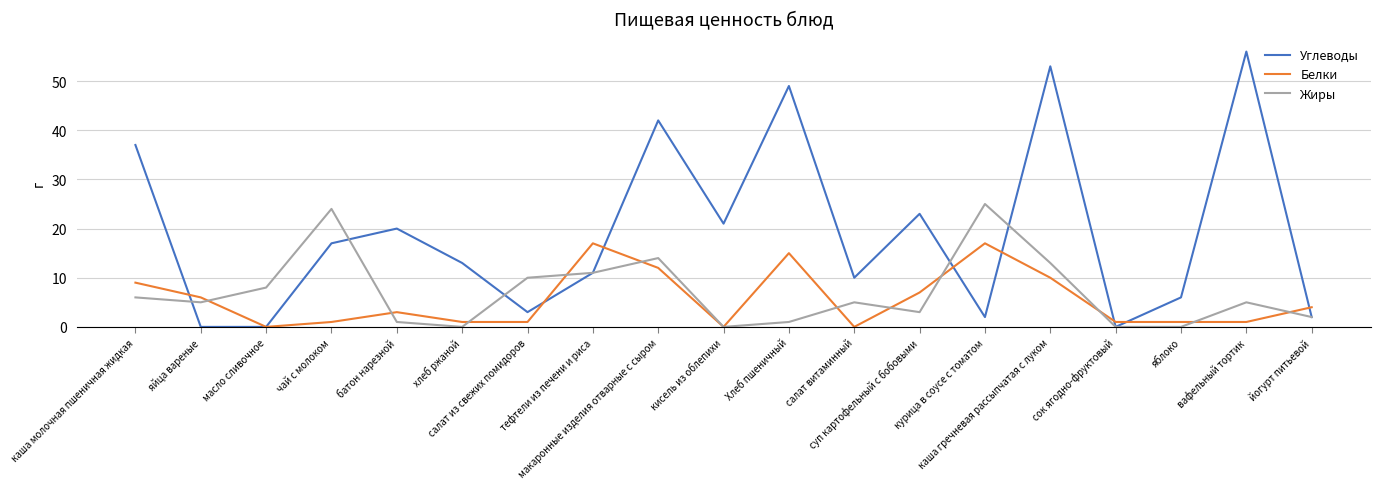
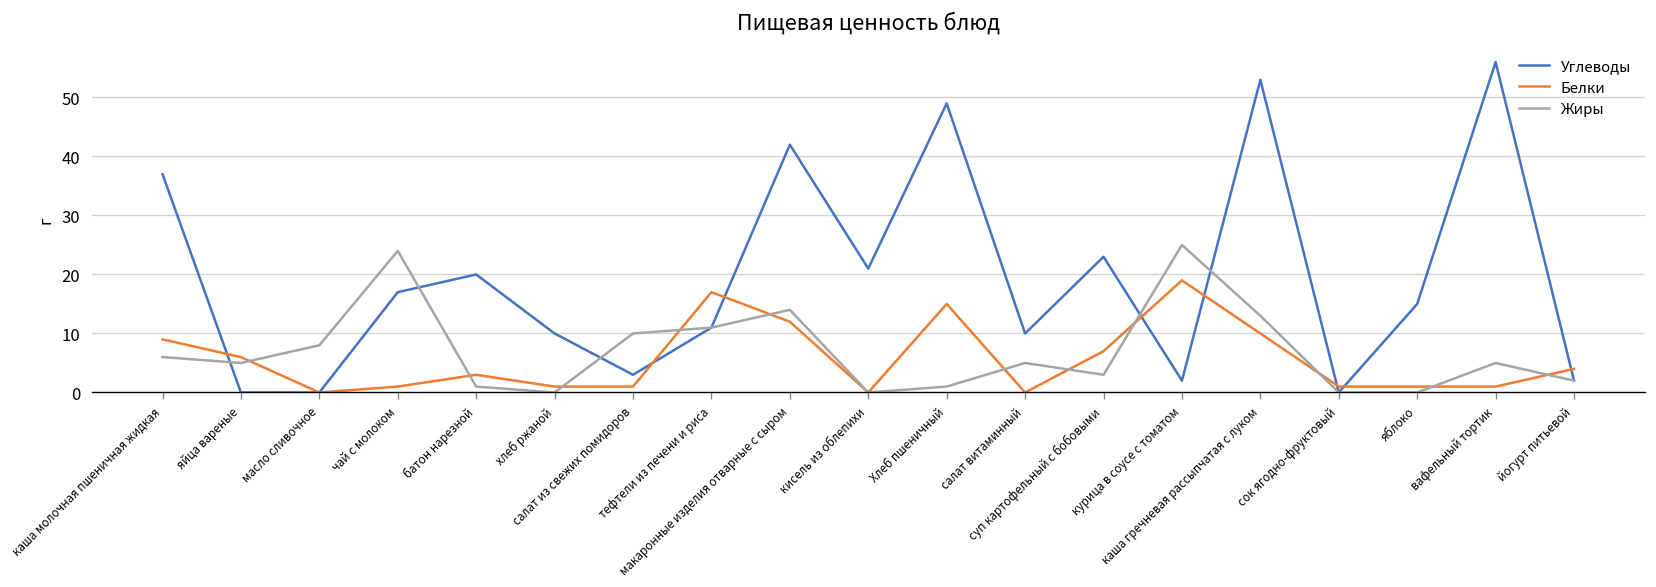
Углеводы, хлеб ржаной: 13 -> 10
Белки, курица в соусе с томатом: 17 -> 19
Углеводы, яблоко: 6 -> 15
